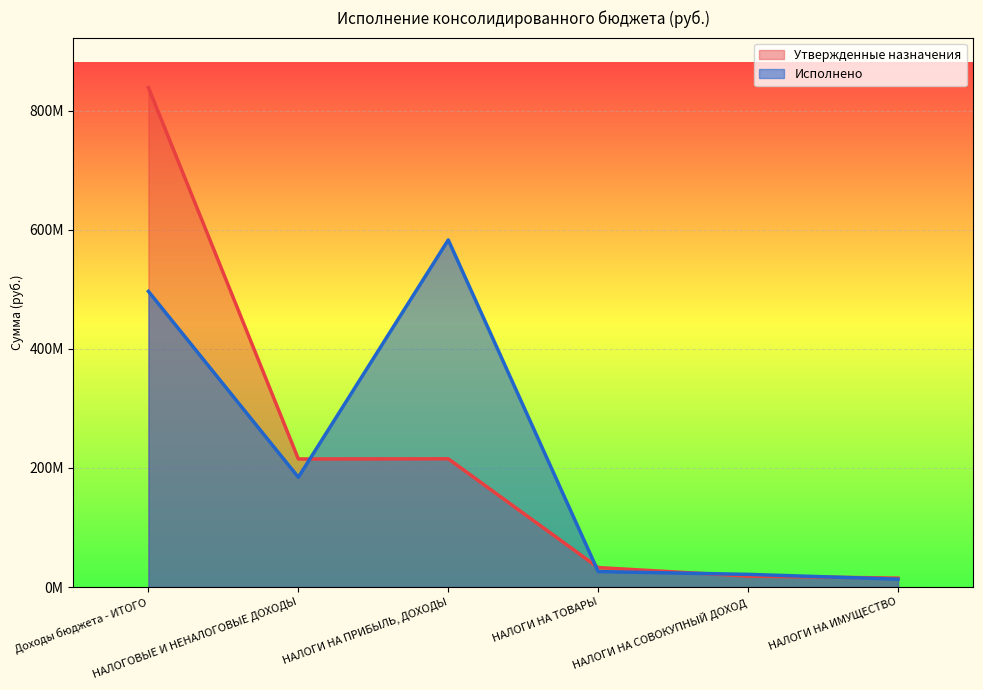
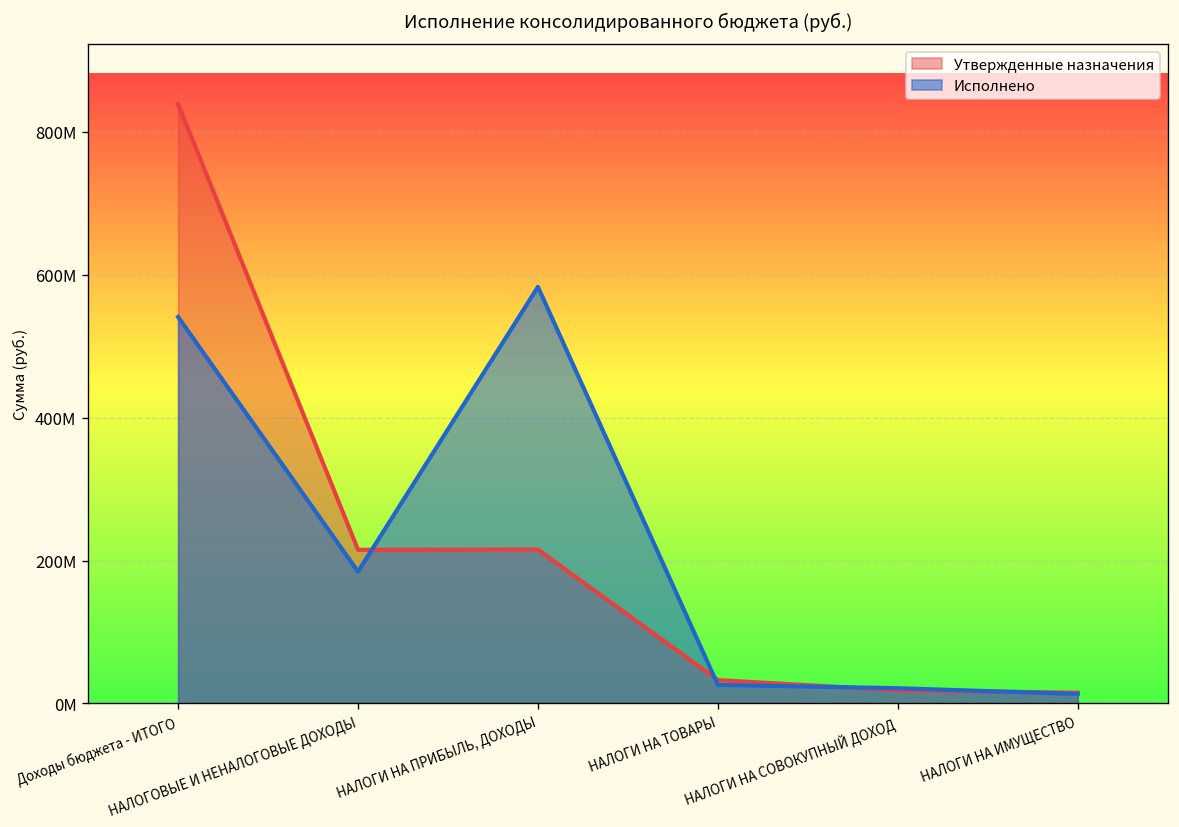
Исполнено, Доходы бюджета - ИТОГО: 500000000 -> 540000000
